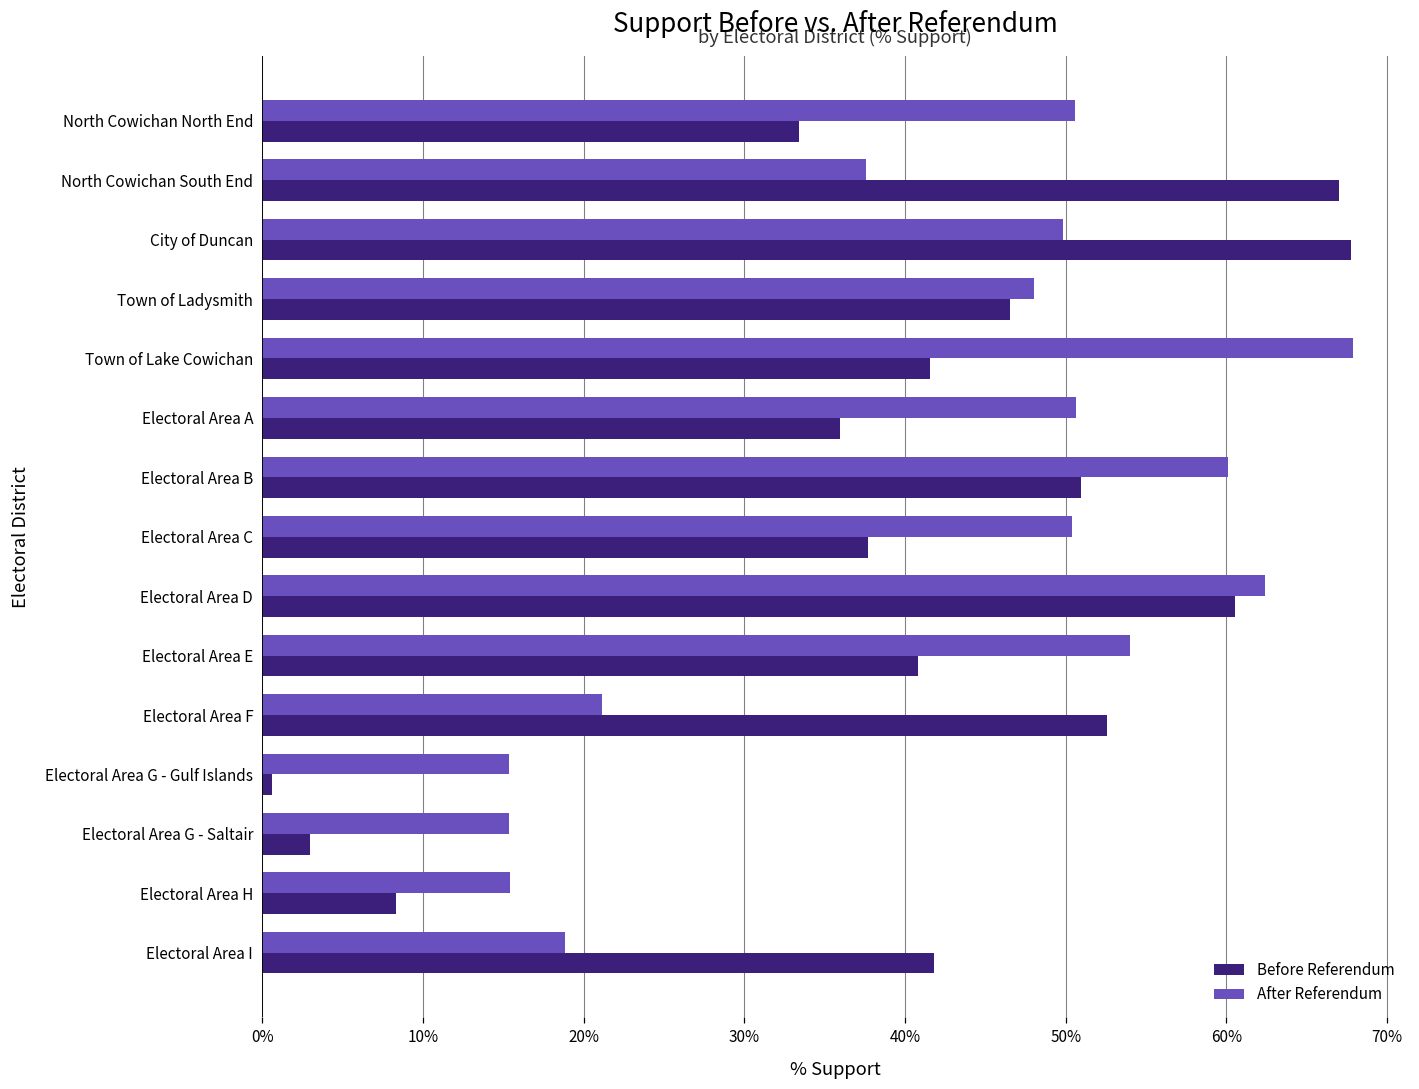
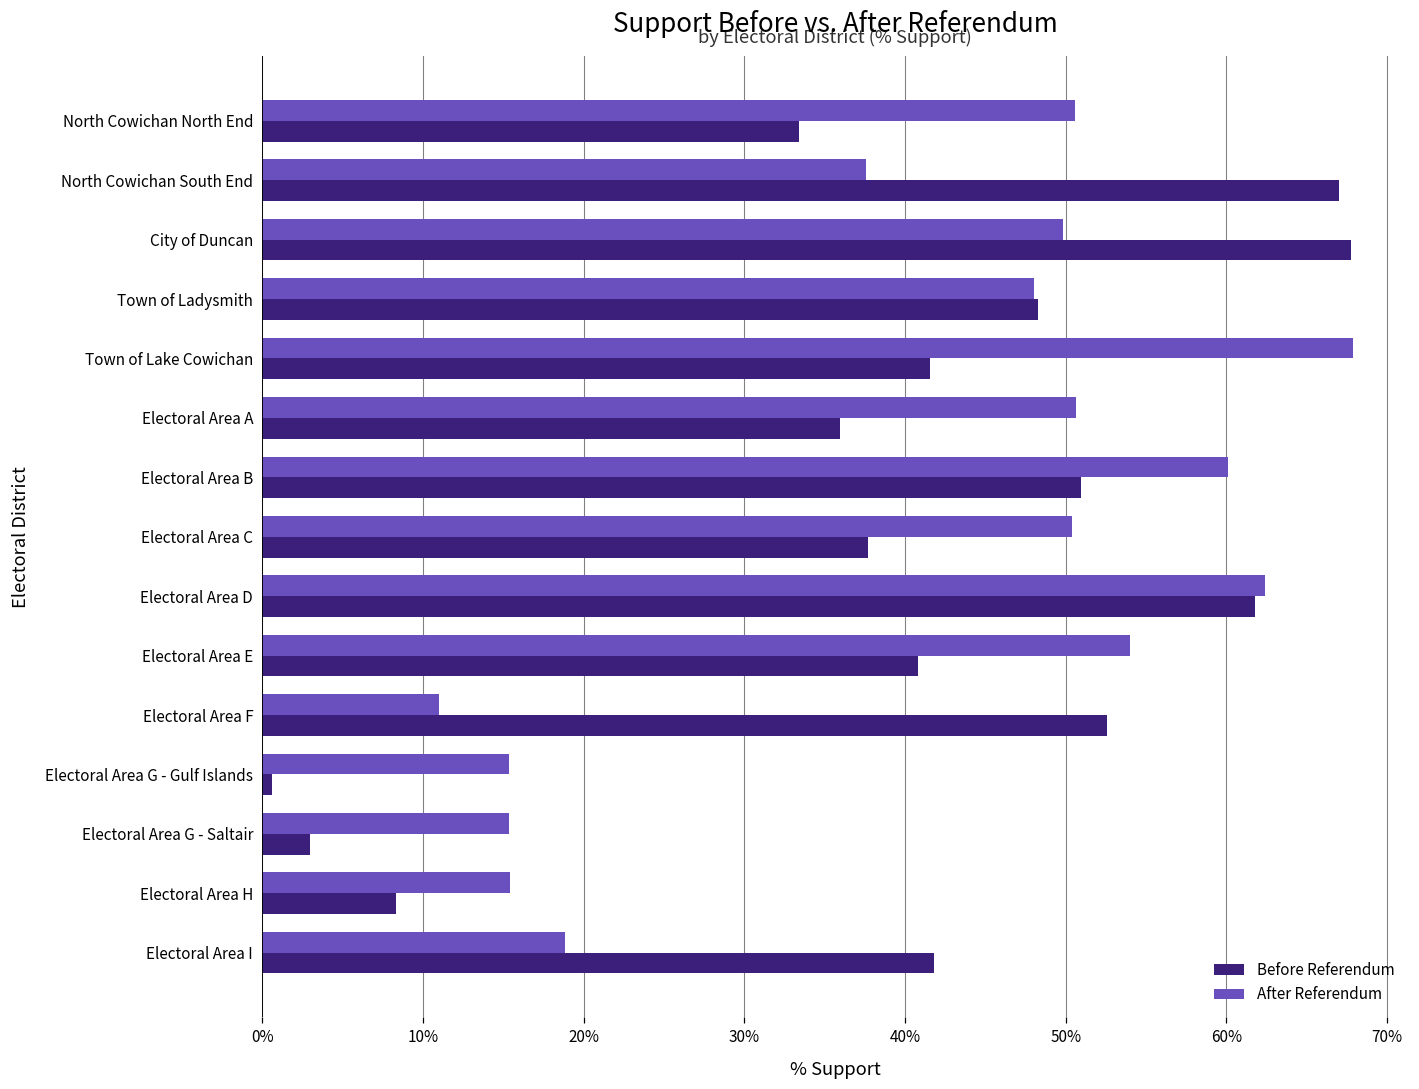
Before Referendum, Town of Ladysmith: 46.6% -> 48.3%
Before Referendum, Electoral Area D: 60.5% -> 61.8%
After Referendum, Electoral Area F: 21.1% -> 11.0%
